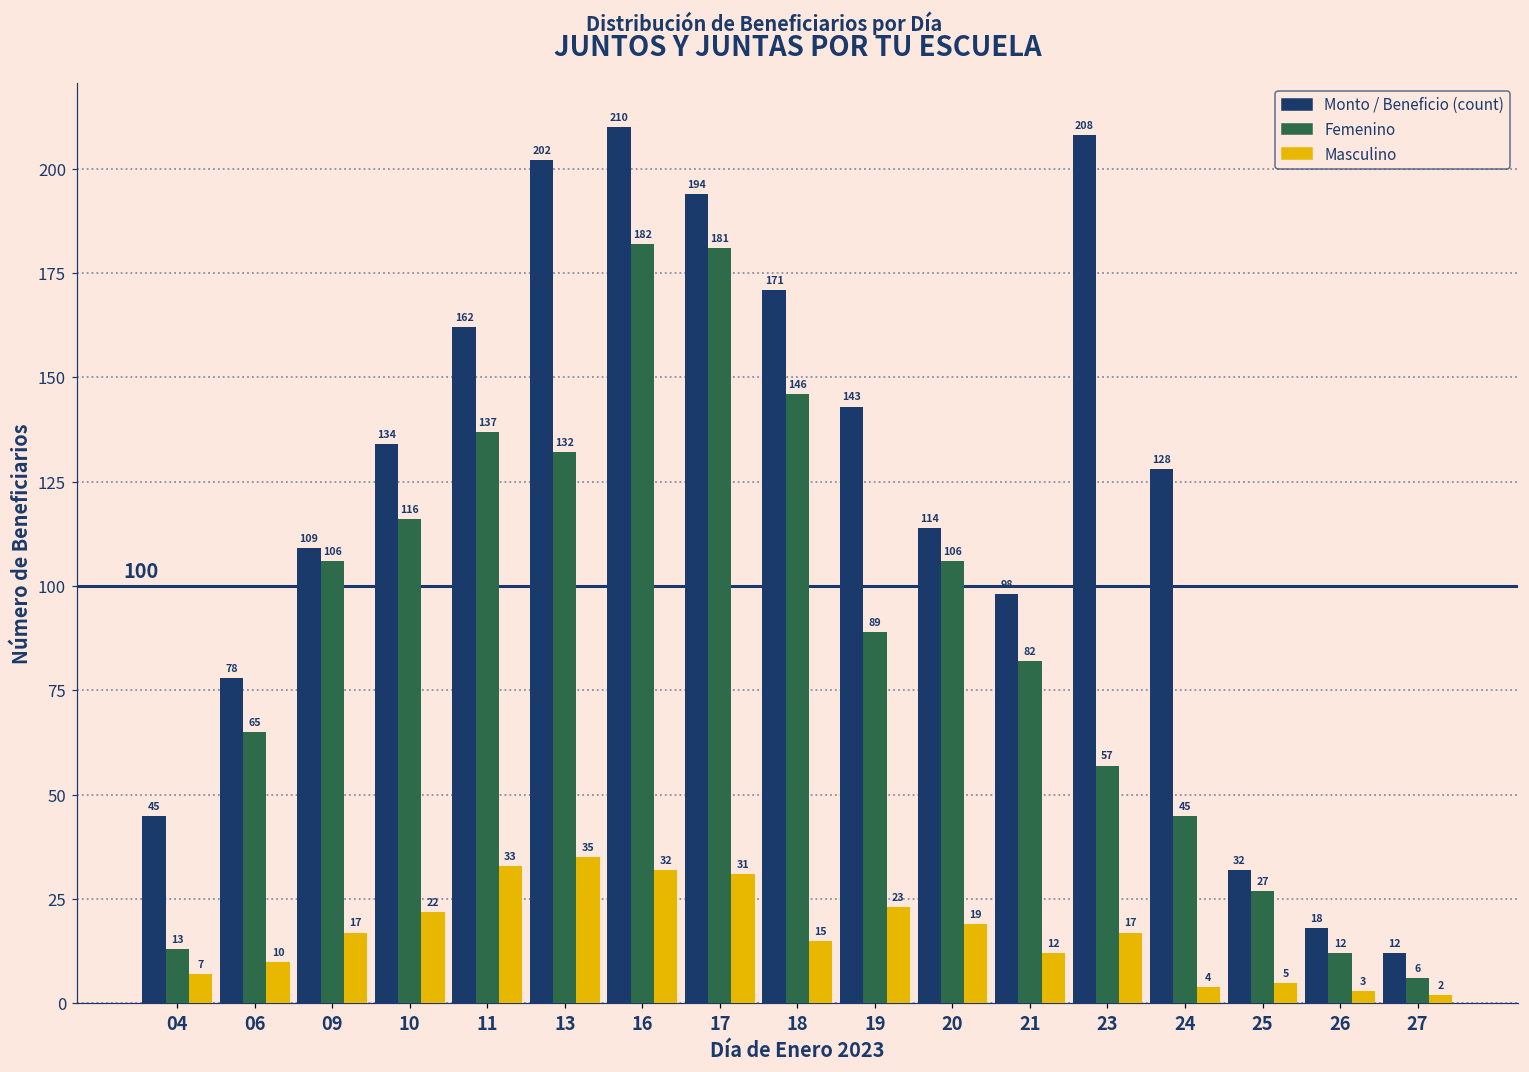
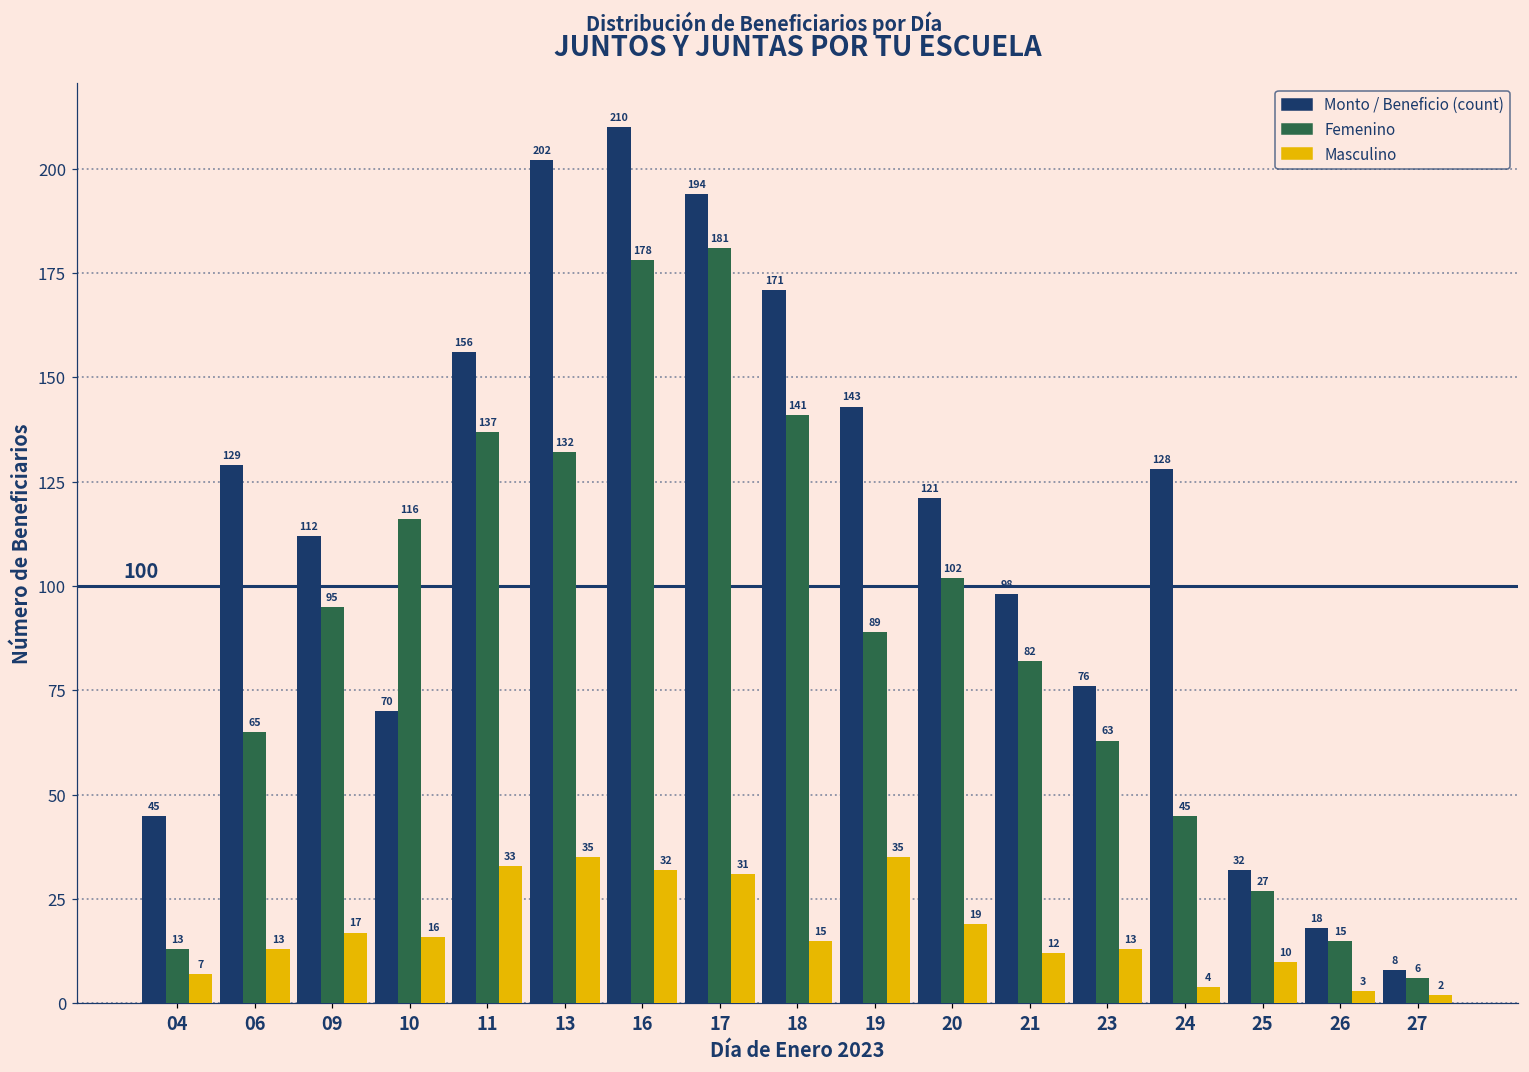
Monto / Beneficio (count), 06: 78 -> 129
Masculino, 06: 10 -> 13
Monto / Beneficio (count), 09: 109 -> 112
Femenino, 09: 106 -> 95
Monto / Beneficio (count), 10: 134 -> 70
Masculino, 10: 22 -> 16
Monto / Beneficio (count), 11: 162 -> 156
Femenino, 16: 182 -> 178
Femenino, 18: 146 -> 141
Masculino, 19: 23 -> 35
Monto / Beneficio (count), 20: 114 -> 121
Femenino, 20: 106 -> 102
Monto / Beneficio (count), 23: 208 -> 76
Femenino, 23: 57 -> 63
Masculino, 23: 17 -> 13
Masculino, 25: 5 -> 10
Femenino, 26: 12 -> 15
Monto / Beneficio (count), 27: 12 -> 8
